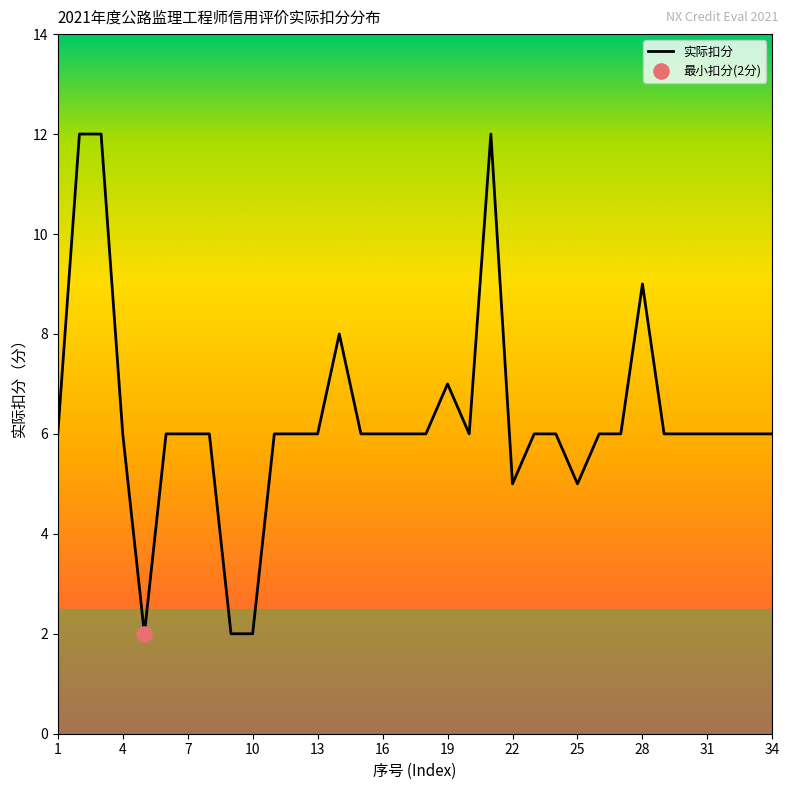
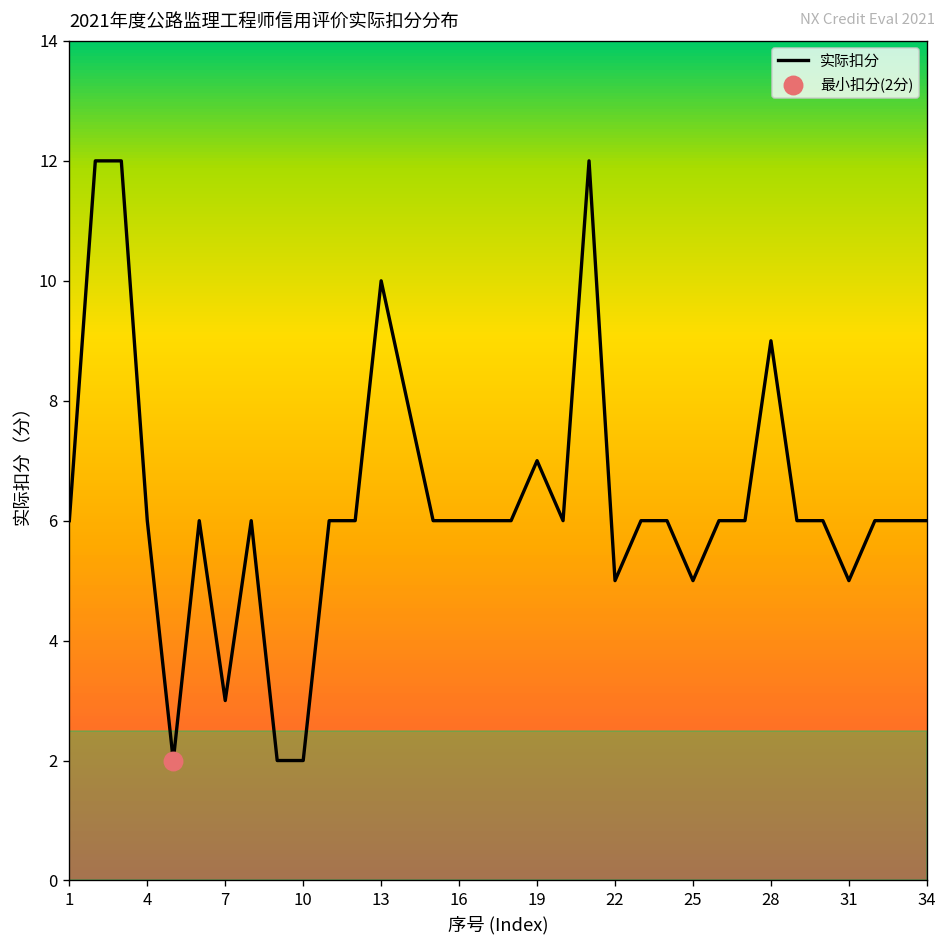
实际扣分, 7: 6 -> 3
实际扣分, 13: 6 -> 10
实际扣分, 31: 6 -> 5
